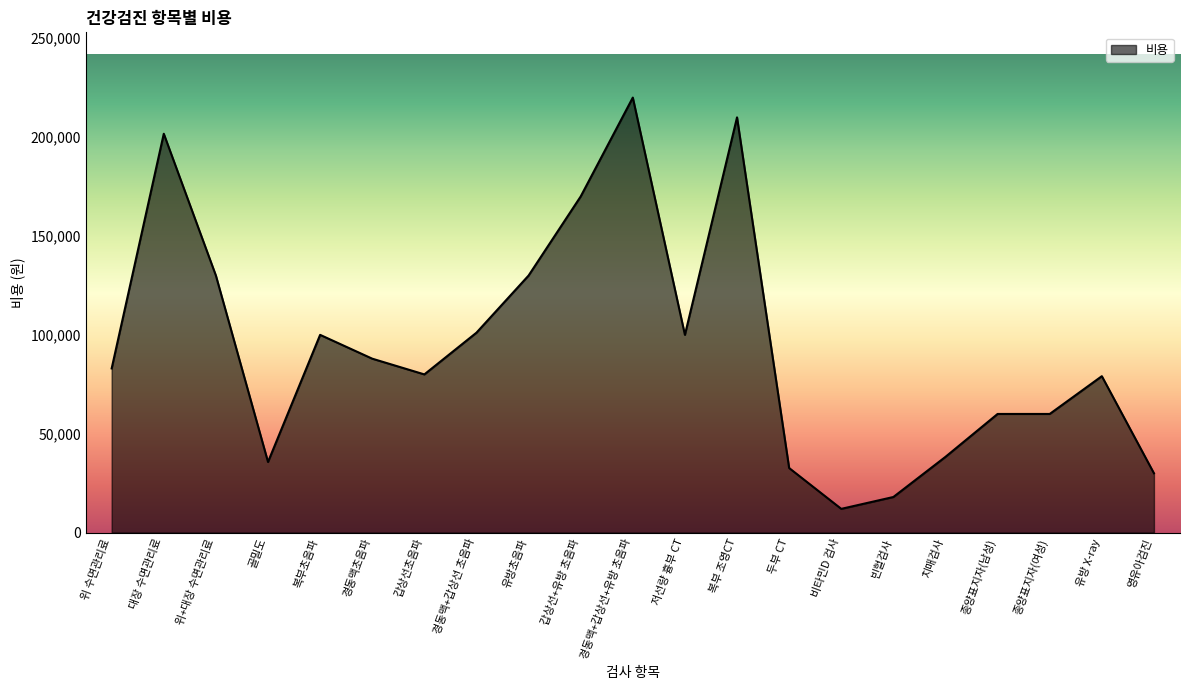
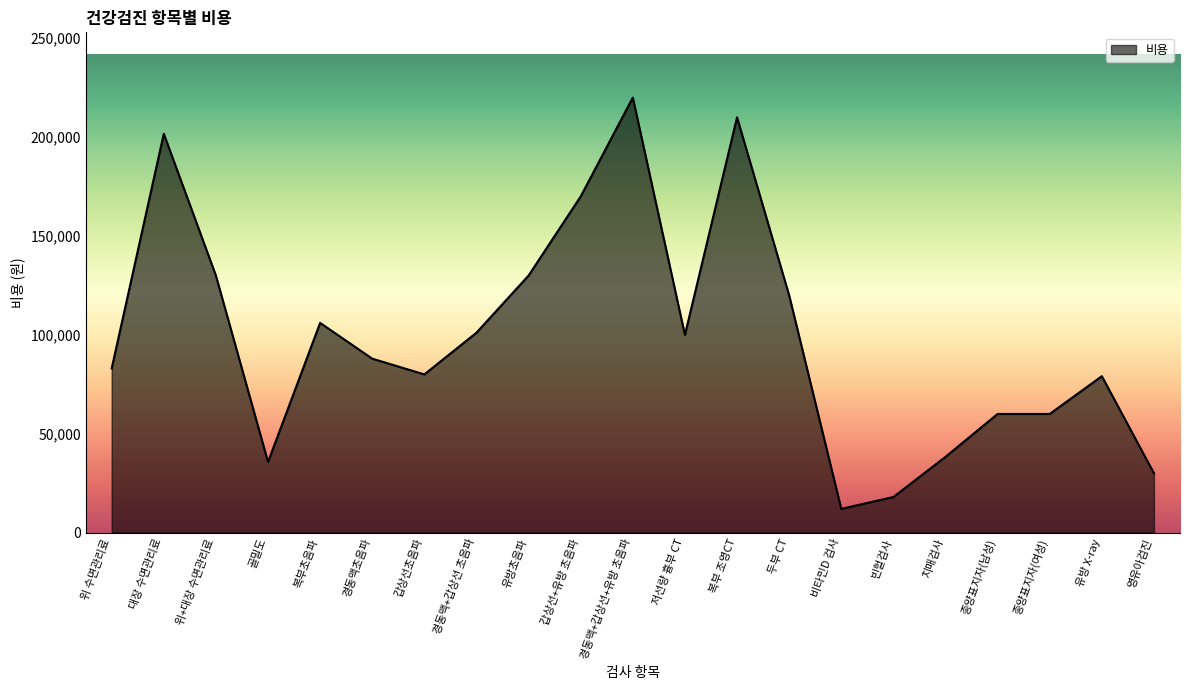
복부초음파: 100,000 -> 106,000
두부 CT: 33,000 -> 120,000
